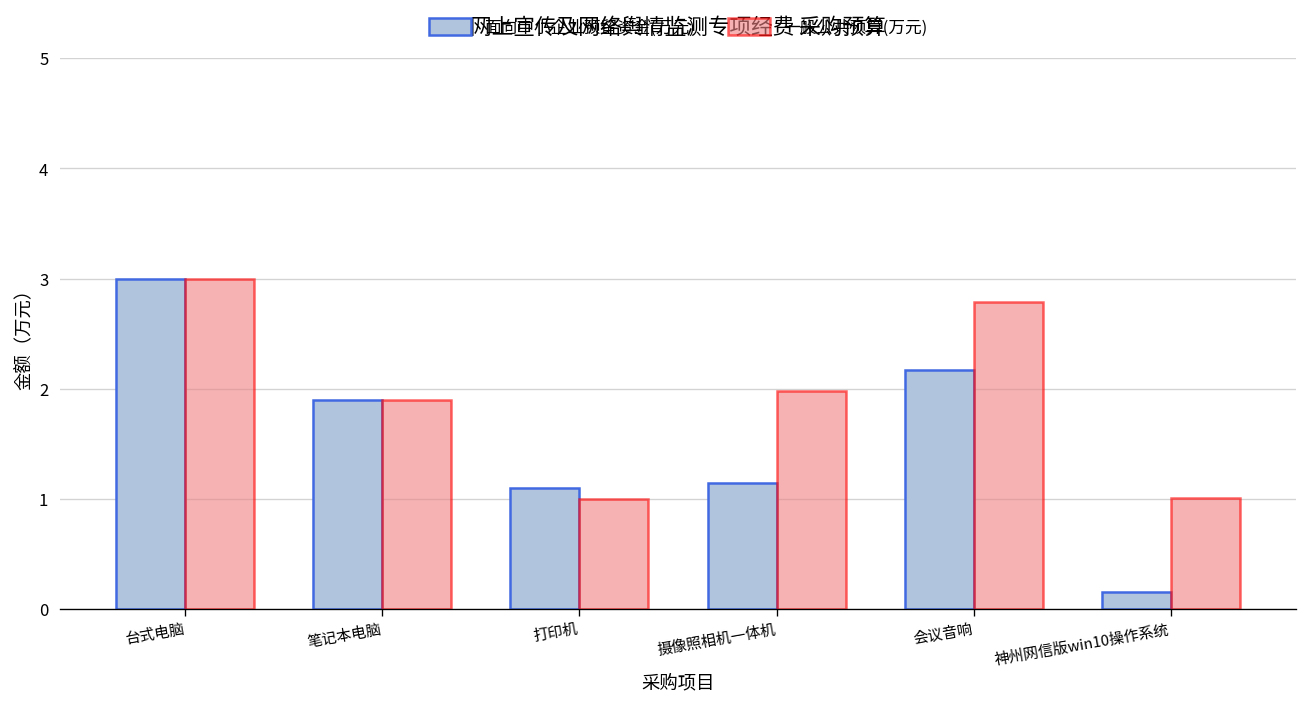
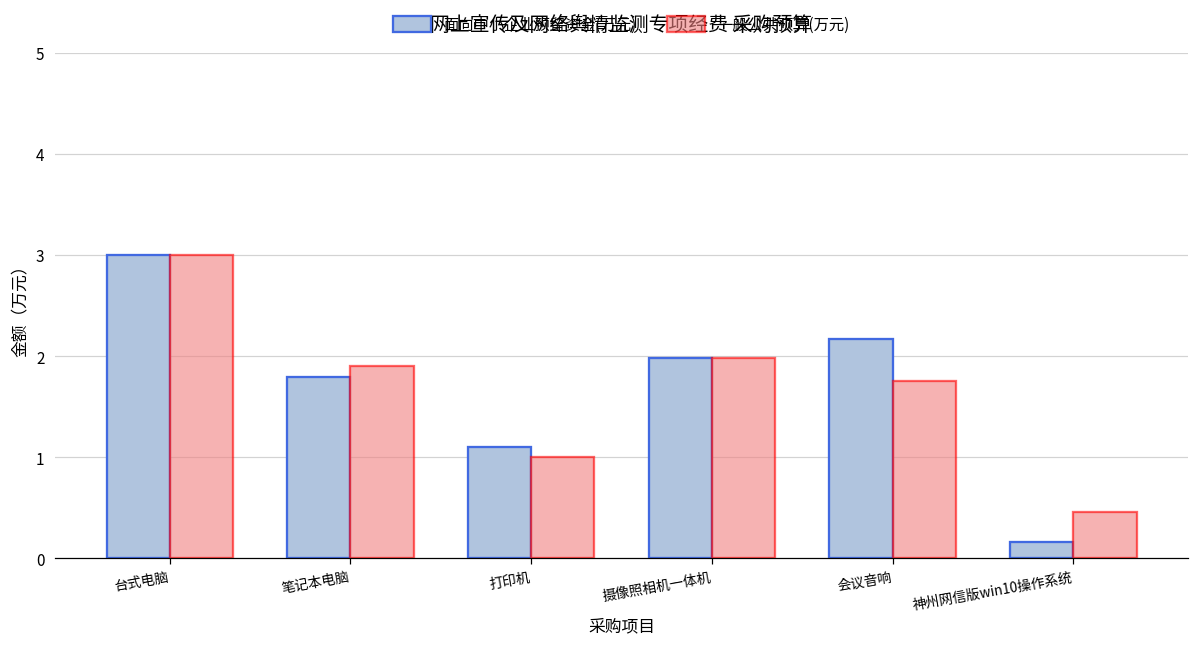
面向中小企业预留资金(万元), 笔记本电脑: 1.9 -> 1.8
面向中小企业预留资金(万元), 摄像照相机一体机: 1.2 -> 2.0
一般公共预算(万元), 会议音响: 2.8 -> 1.8
一般公共预算(万元), 神州网信版win10操作系统: 1.0 -> 0.5
